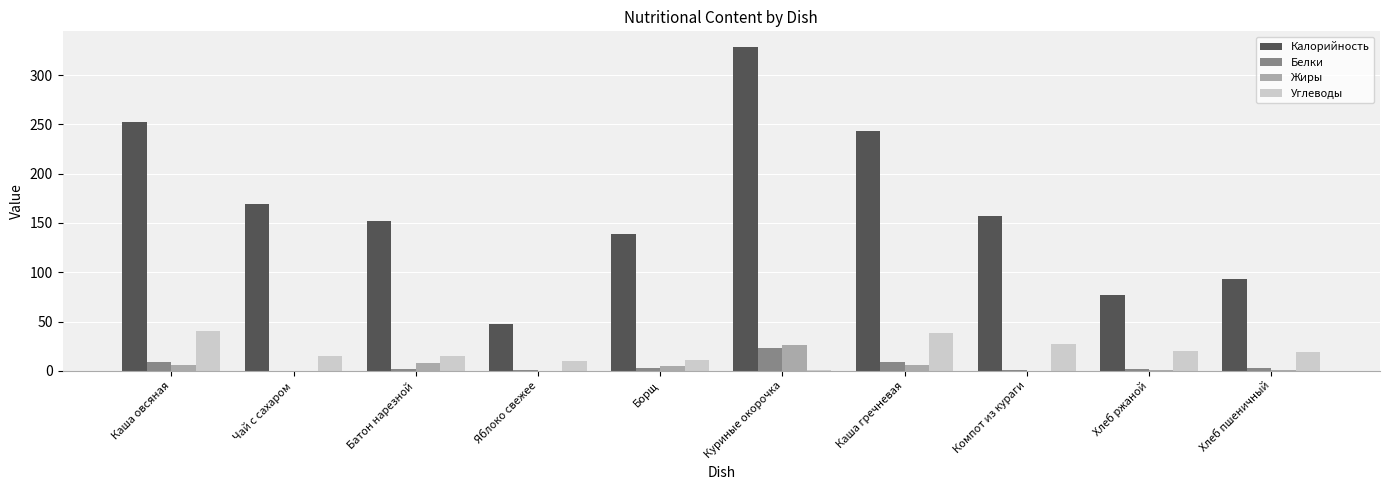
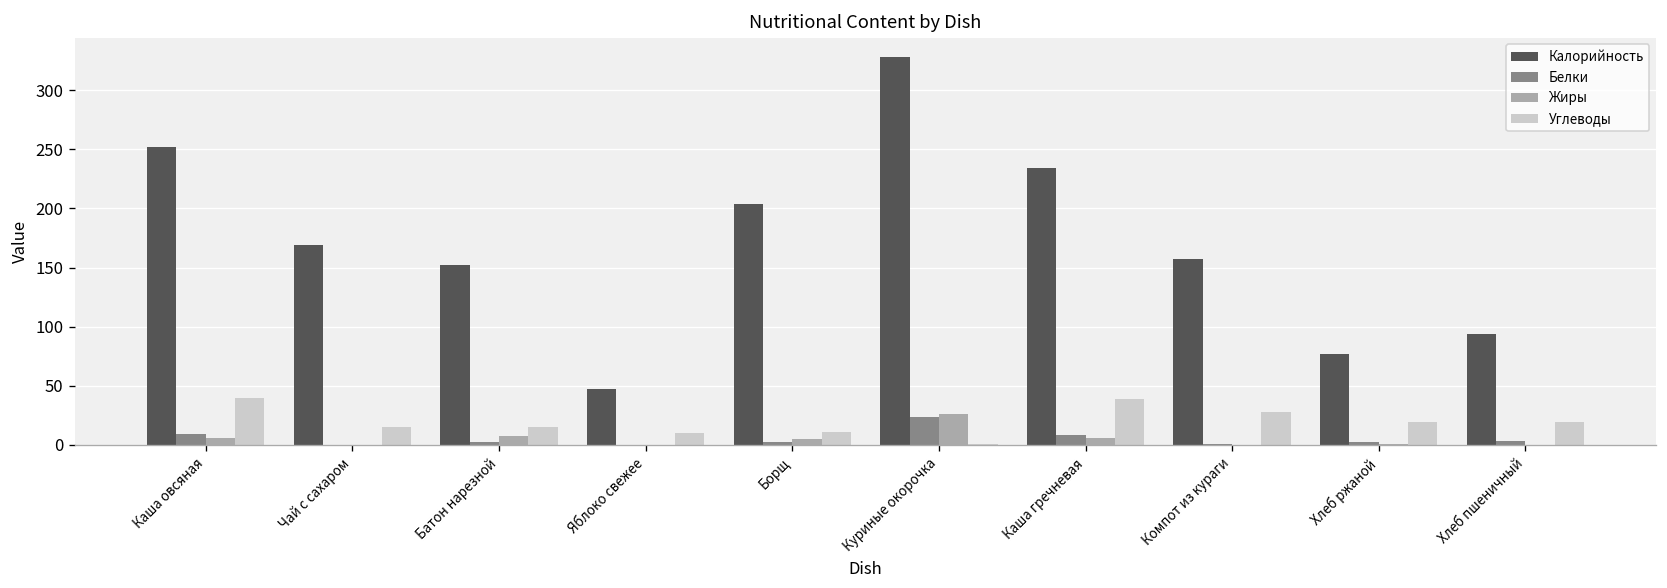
Калорийность, Борщ: 140 -> 200
Калорийность, Каша гречневая: 240 -> 230
